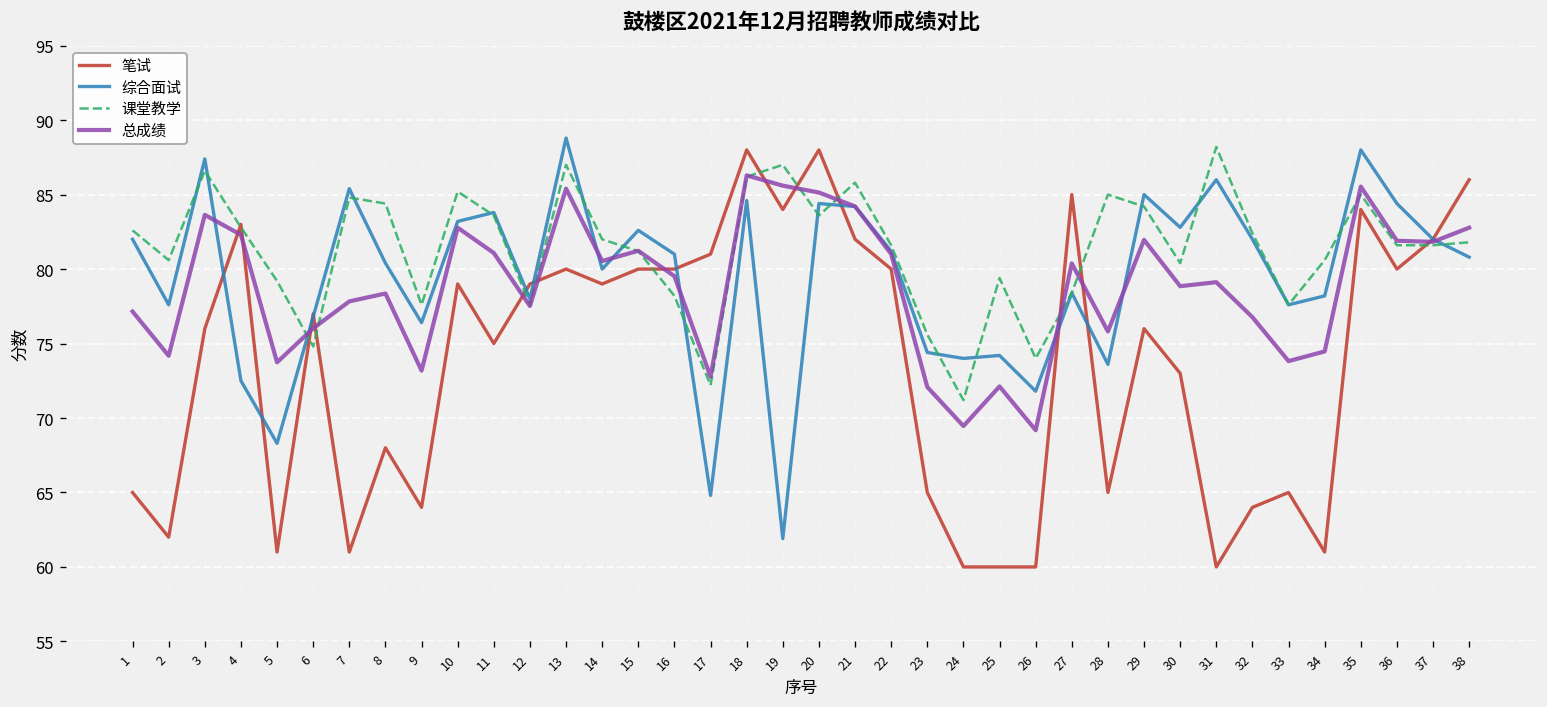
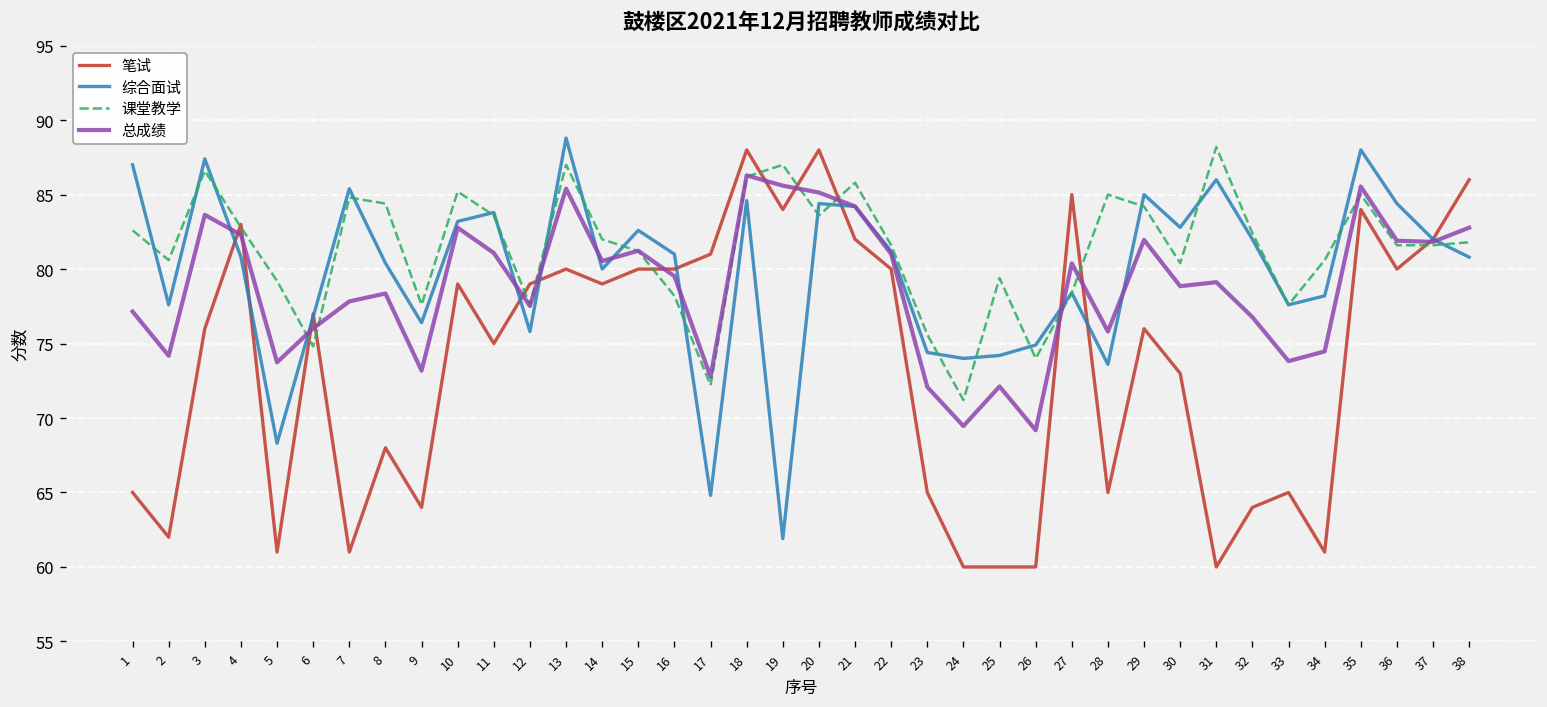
综合面试, 1: 82 -> 87
综合面试, 4: 72.5 -> 80.8
综合面试, 12: 78.0 -> 75.8
综合面试, 26: 71.8 -> 74.9
